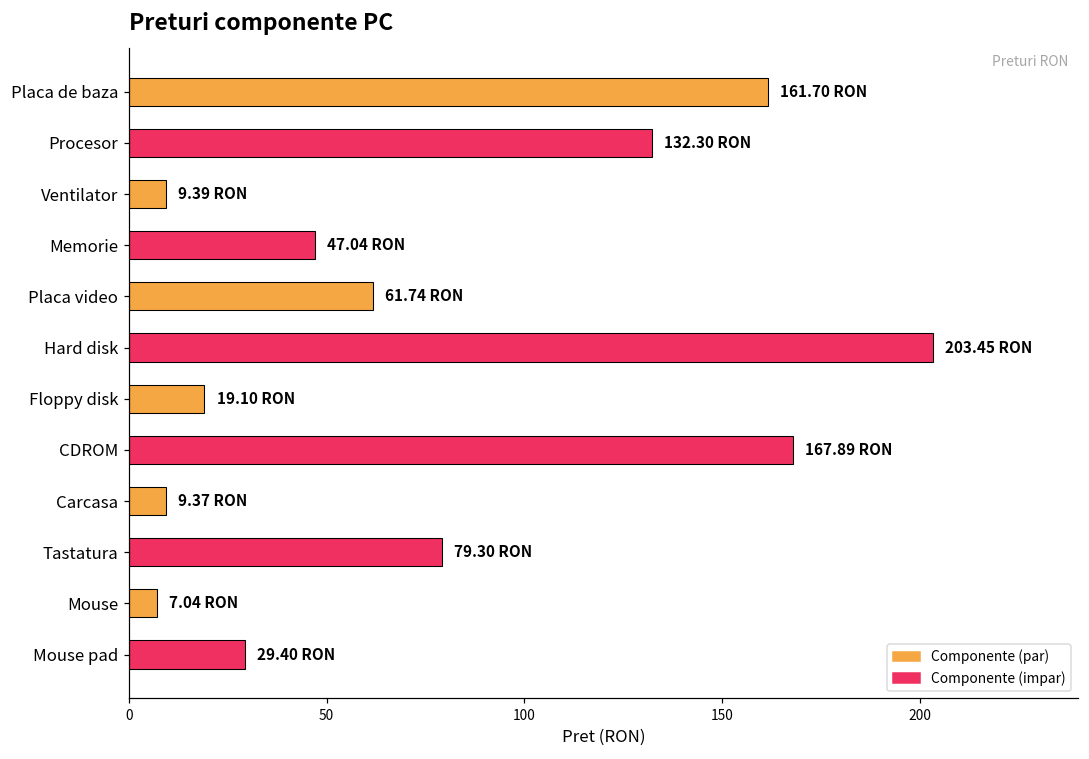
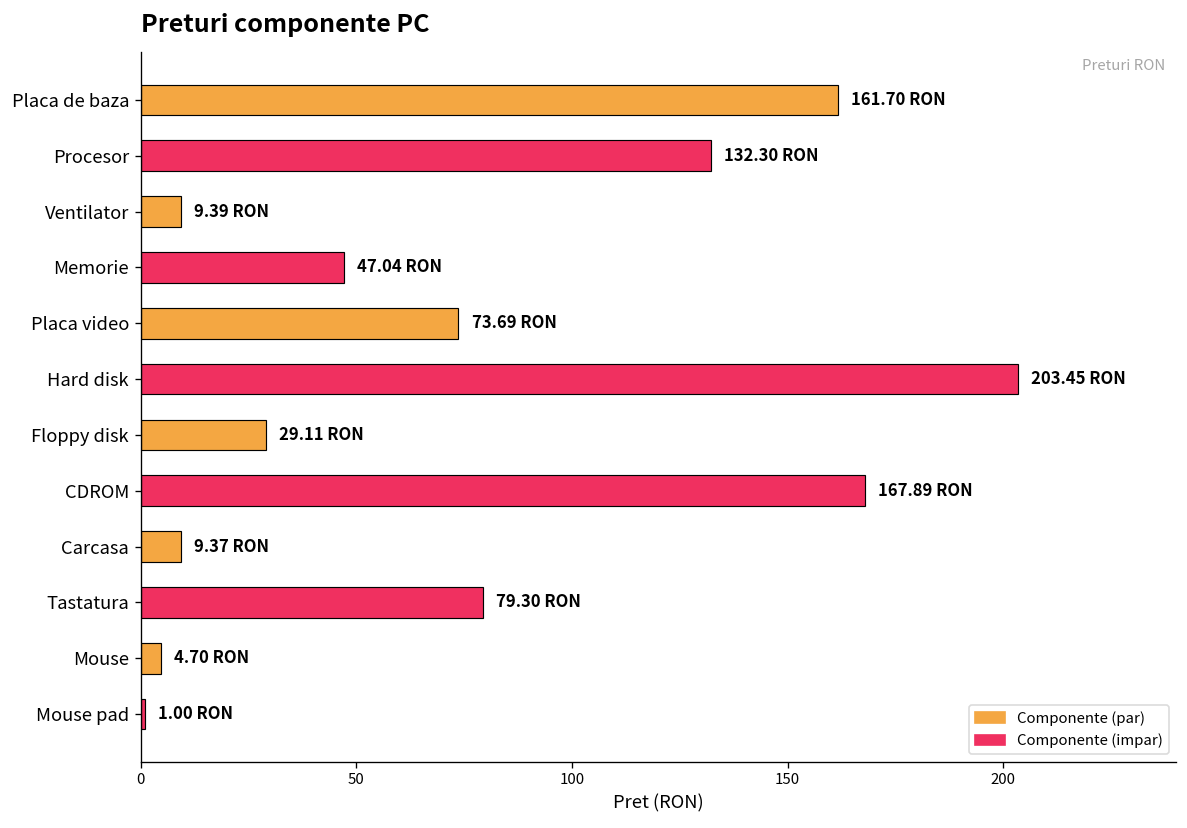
Placa video: 61.74 -> 73.69
Floppy disk: 19.10 -> 29.11
Mouse: 7.04 -> 4.70
Mouse pad: 29.40 -> 1.00
